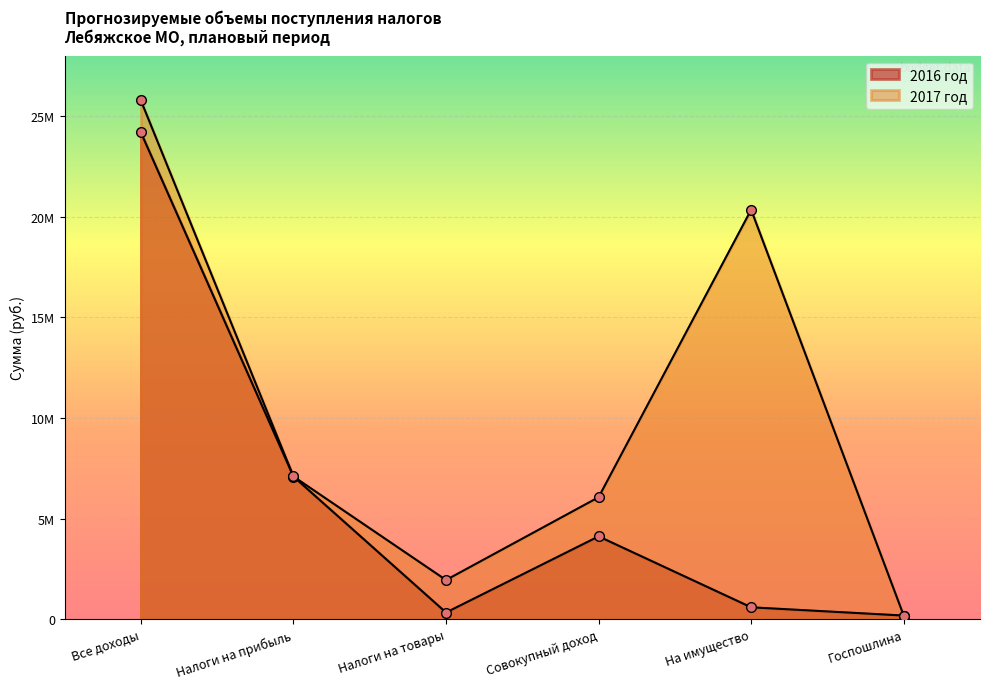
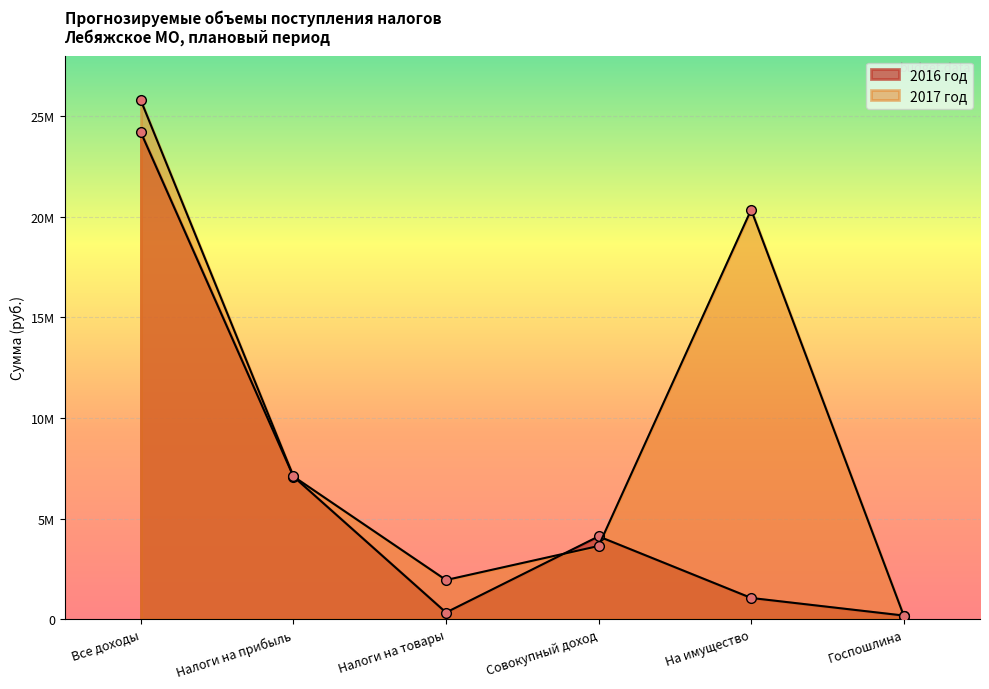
2017 год, Совокупный доход: 6100000 -> 3600000
2016 год, На имущество: 600000 -> 1100000
